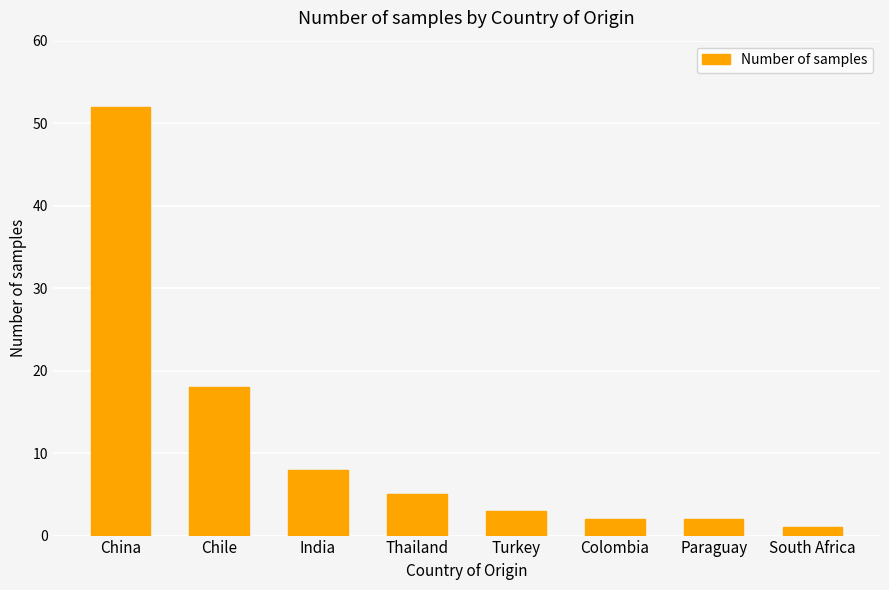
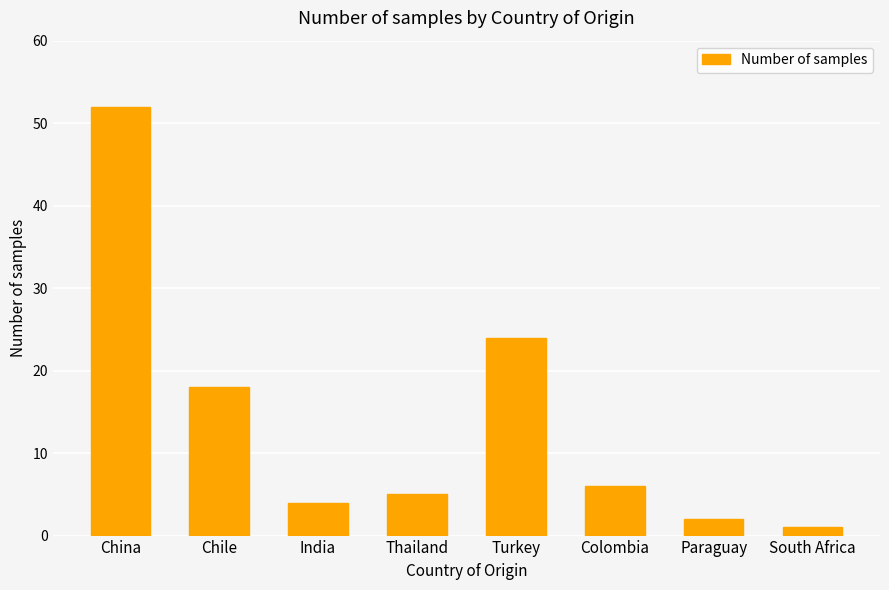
India: 8 -> 4
Turkey: 3 -> 24
Colombia: 2 -> 6
